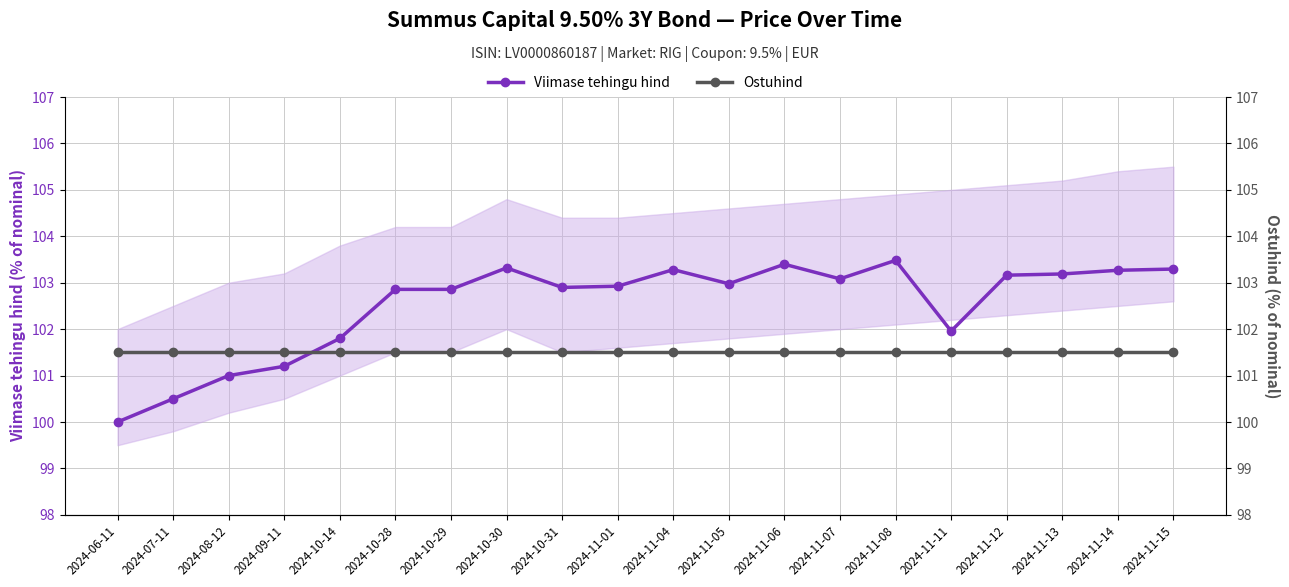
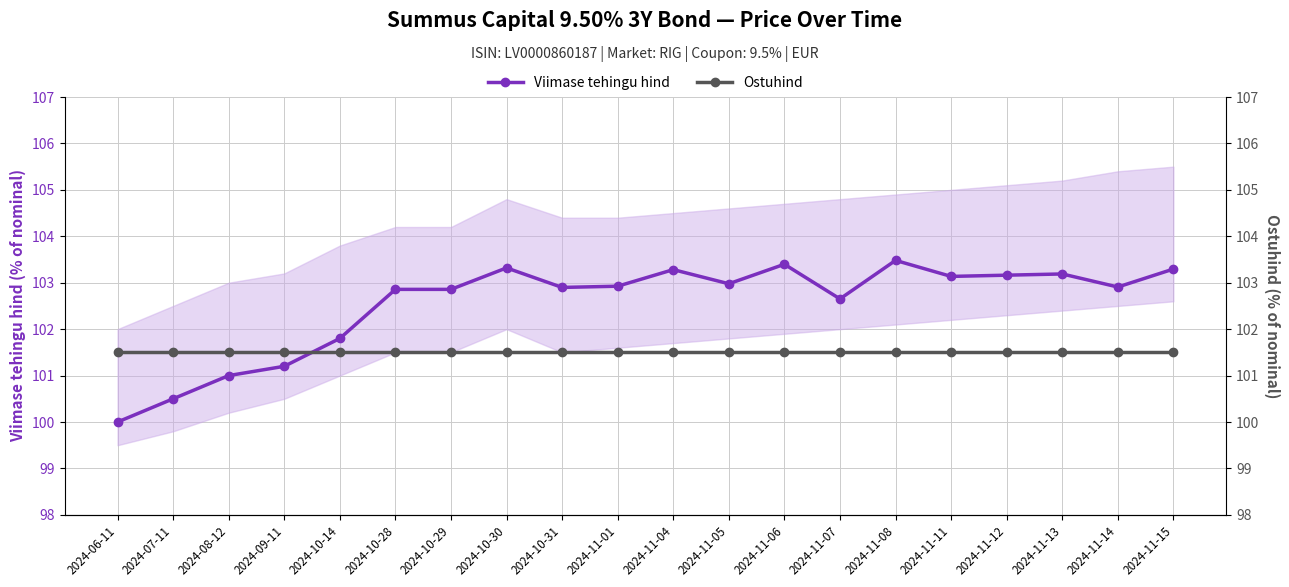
Viimase tehingu hind, 2024-11-07: 103.1 -> 102.7
Viimase tehingu hind, 2024-11-11: 102.0 -> 103.1
Viimase tehingu hind, 2024-11-14: 103.3 -> 102.9
